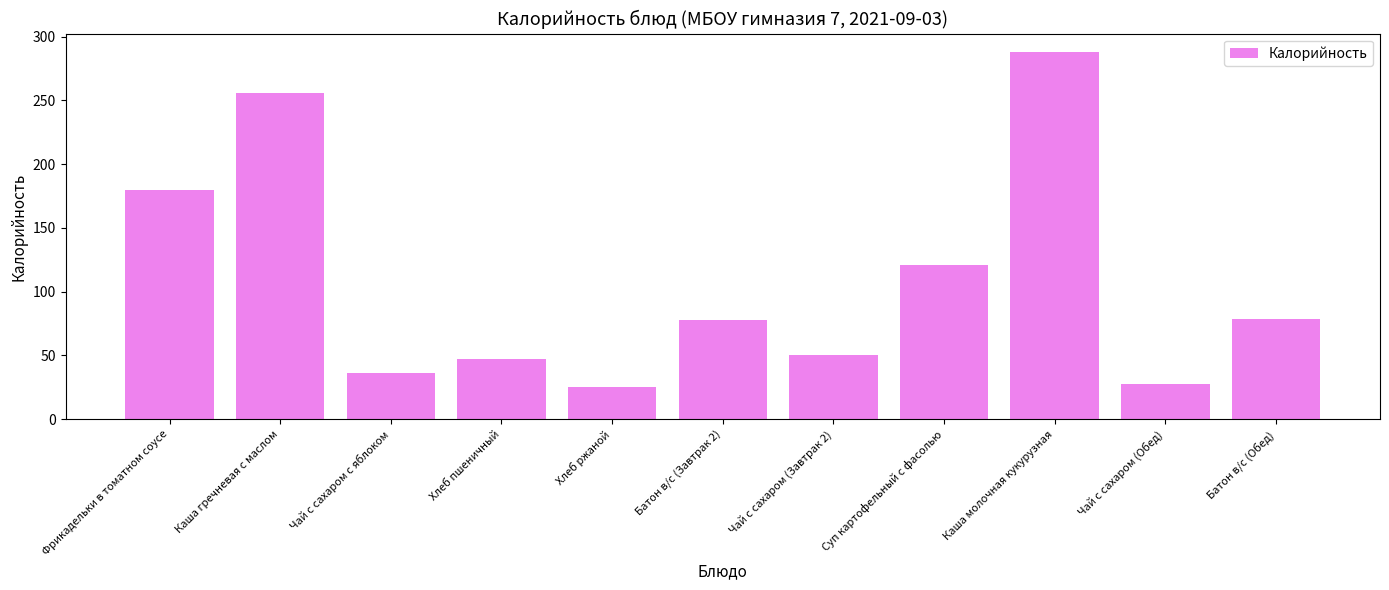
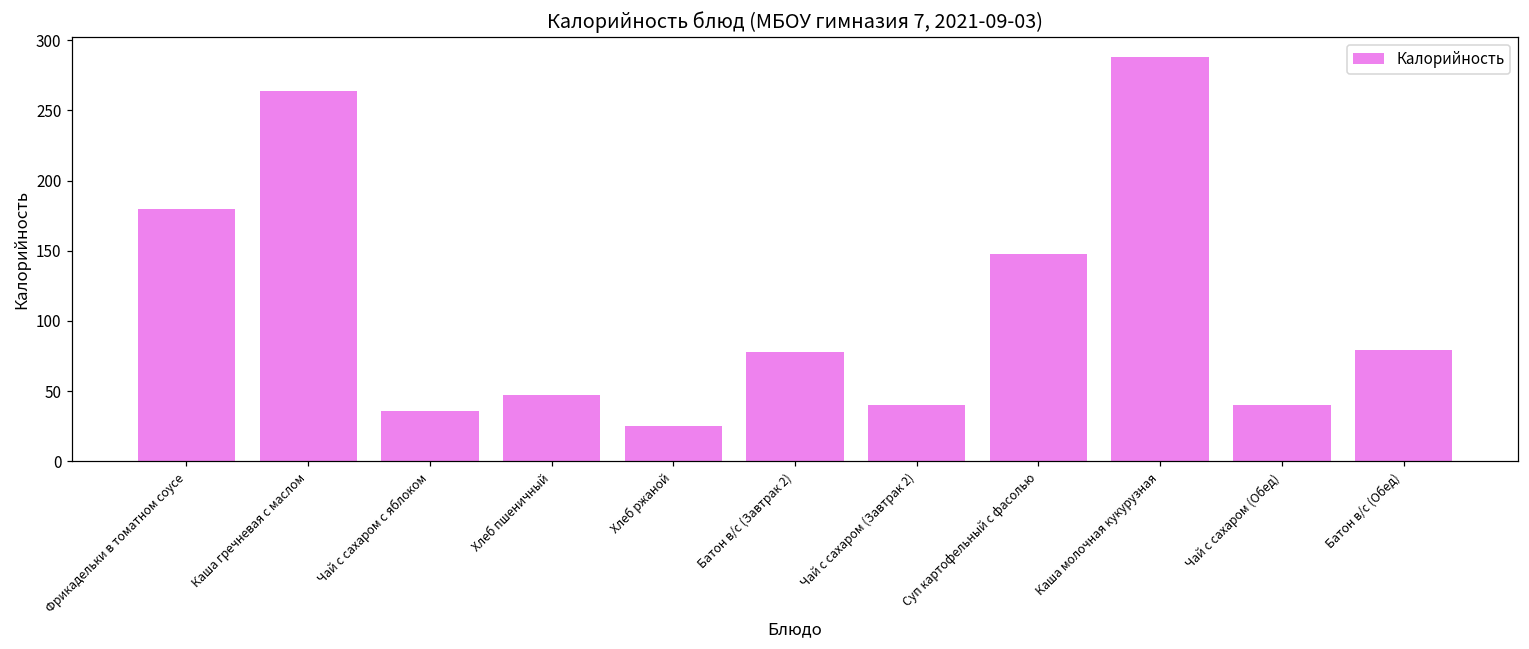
Каша гречневая с маслом: 256 -> 264
Чай с сахаром (Завтрак 2): 50 -> 40
Суп картофельный с фасолью: 121 -> 148
Чай с сахаром (Обед): 28 -> 40
